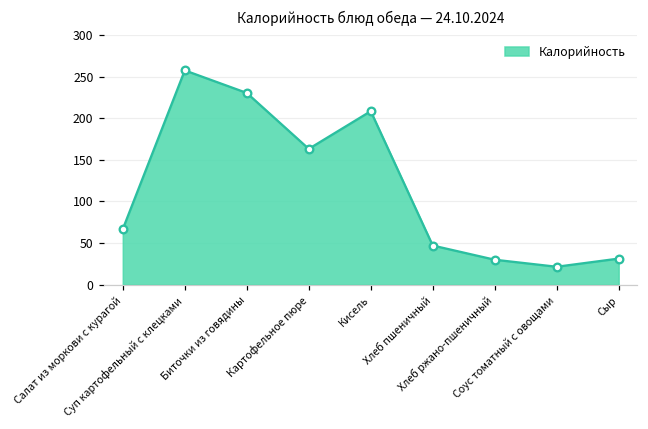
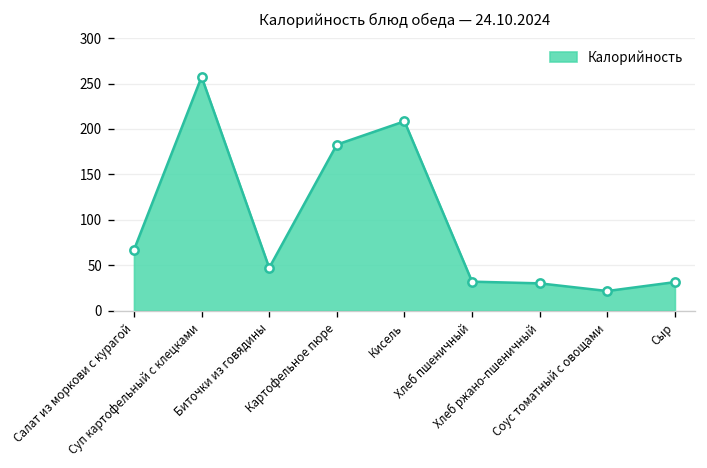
Биточки из говядины: 230 -> 50
Картофельное пюре: 160 -> 180
Хлеб пшеничный: 50 -> 30
